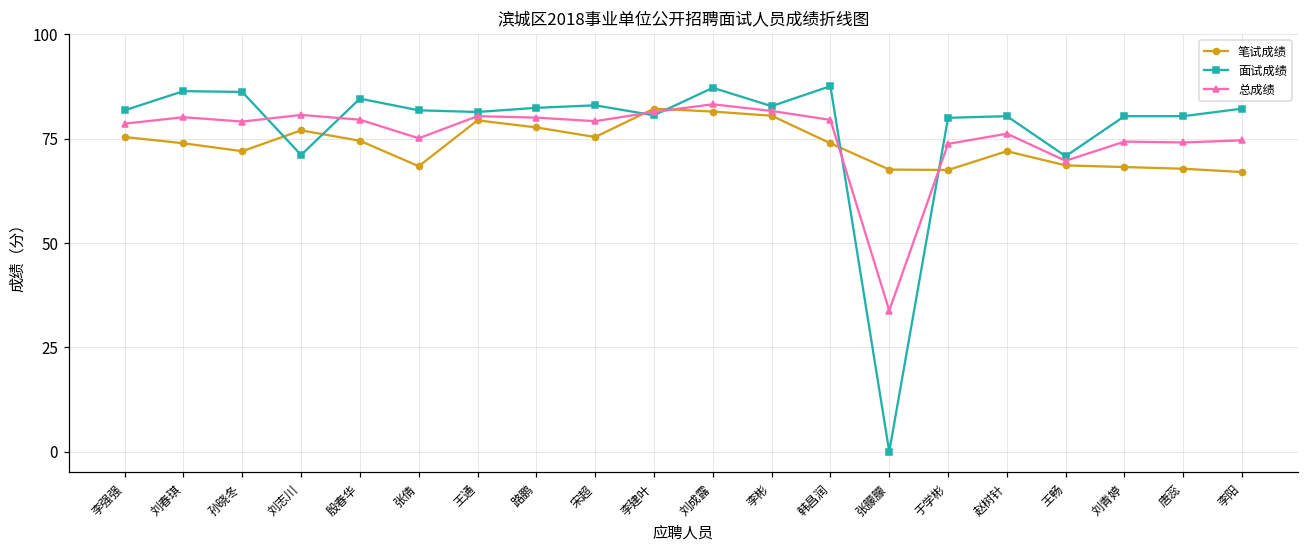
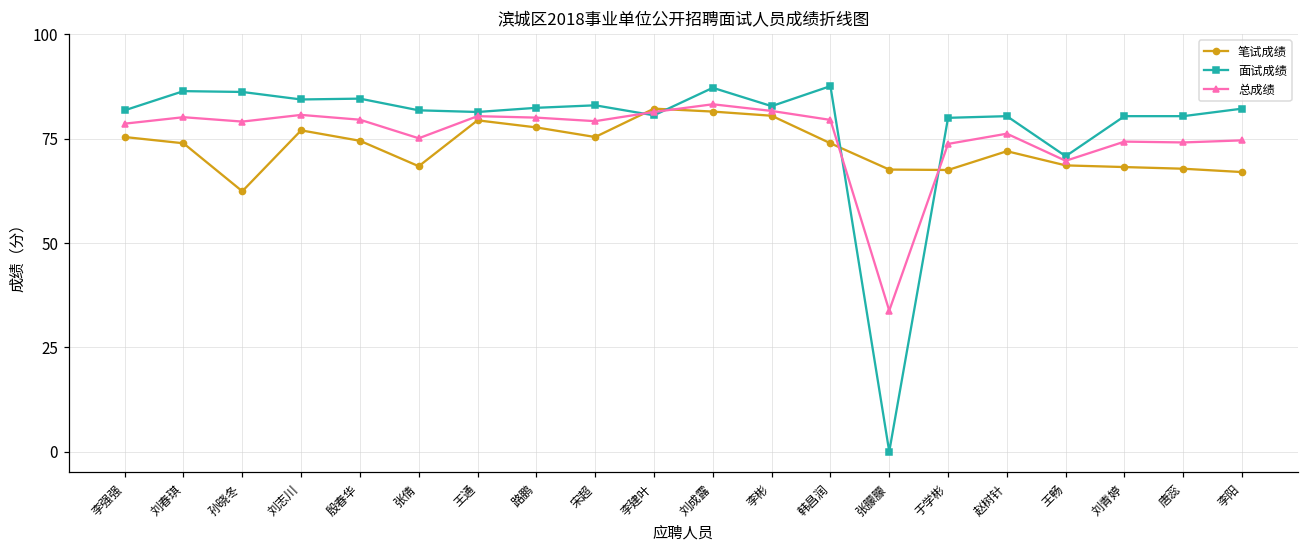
笔试成绩, 孙晓冬: 72 -> 62
面试成绩, 刘志川: 71 -> 84
